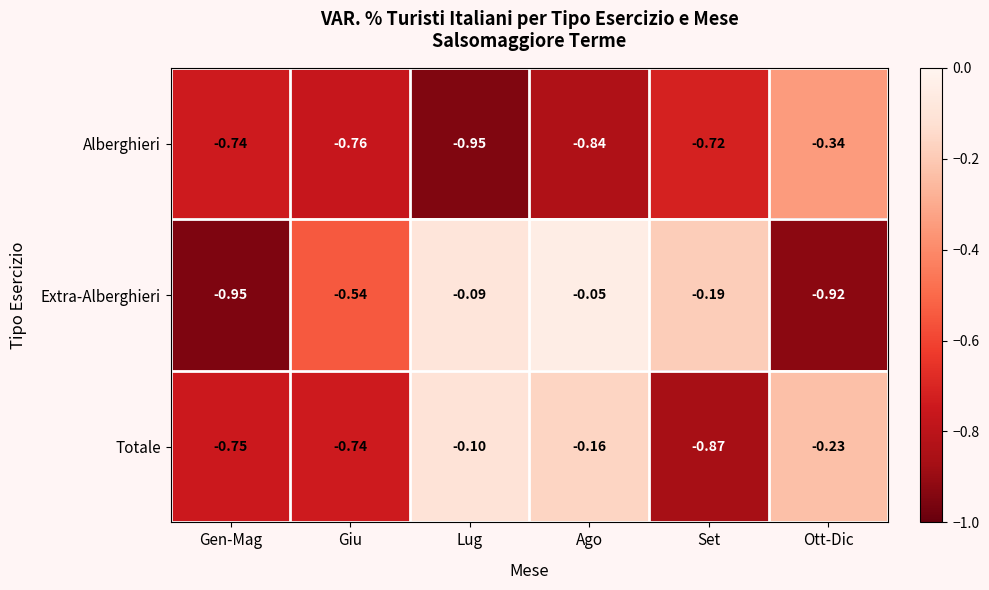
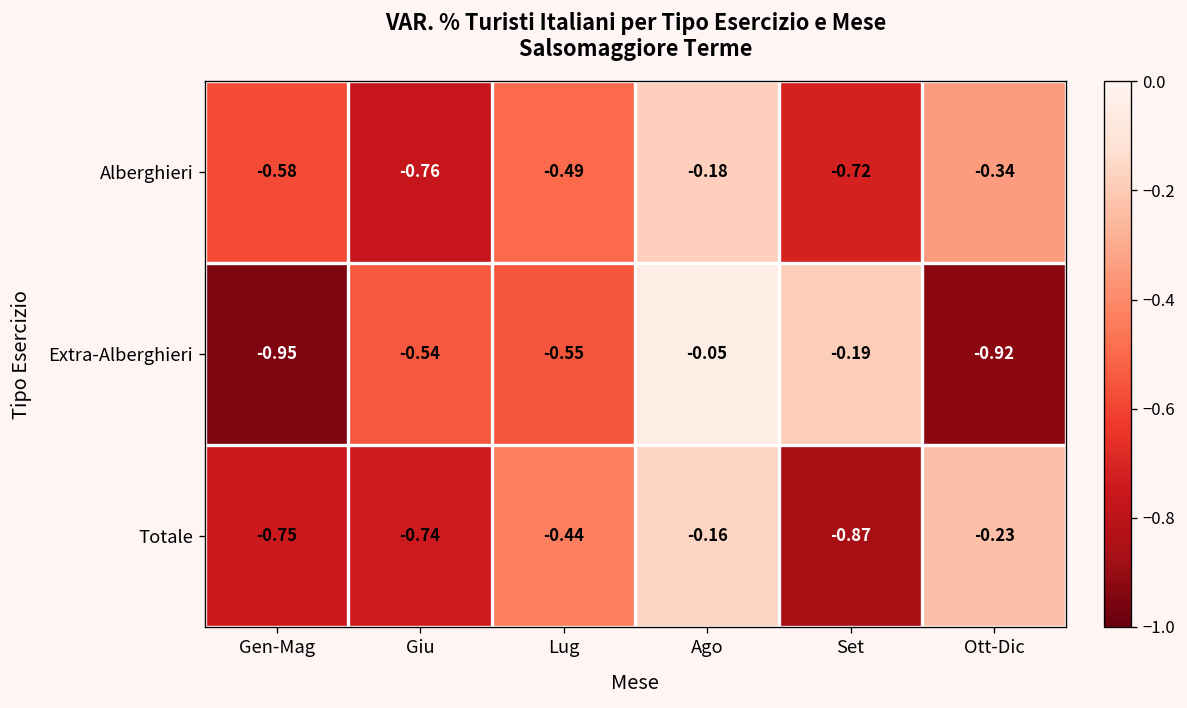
Alberghieri, Gen-Mag: -0.74 -> -0.58
Alberghieri, Lug: -0.95 -> -0.49
Alberghieri, Ago: -0.84 -> -0.18
Extra-Alberghieri, Lug: -0.09 -> -0.55
Totale, Lug: -0.10 -> -0.44
